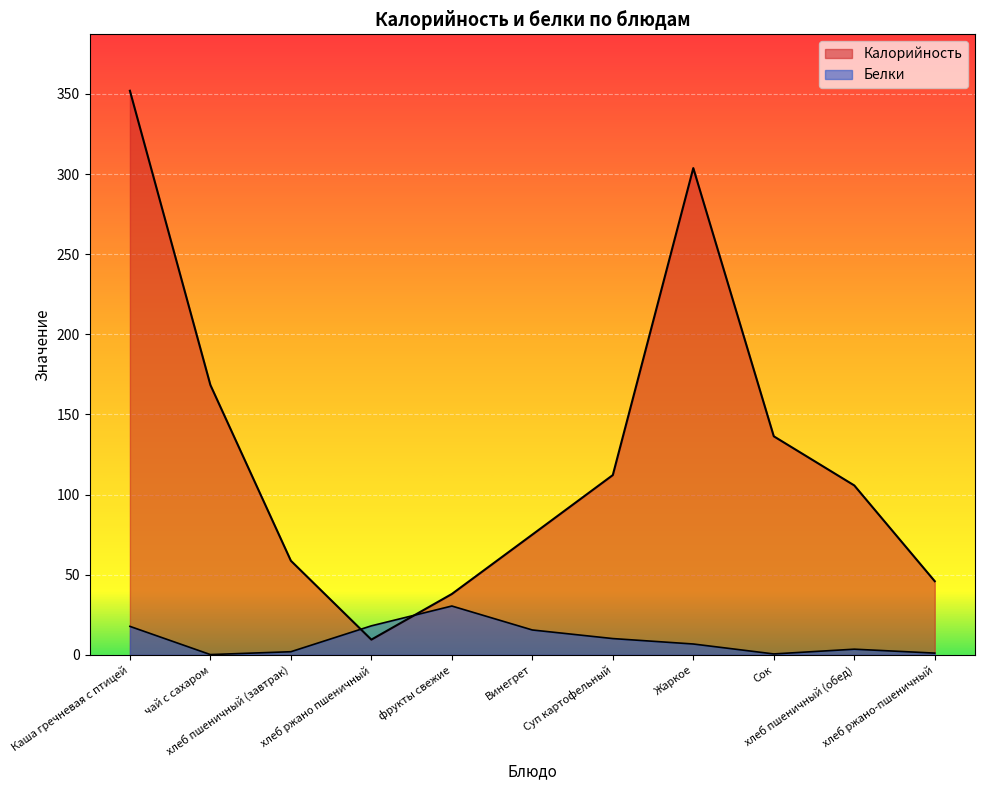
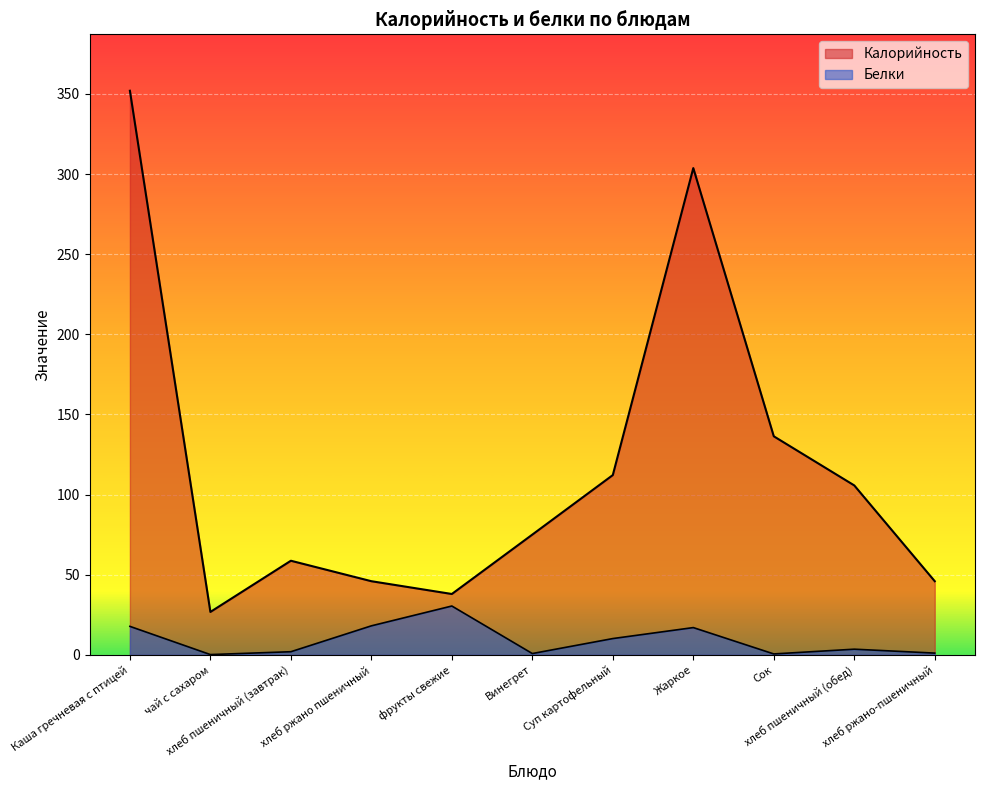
Калорийность, чай с сахаром: 168 -> 27
Калорийность, хлеб ржано пшеничный: 10 -> 46
Белки, Винегрет: 16 -> 1
Белки, Жаркое: 7 -> 17
